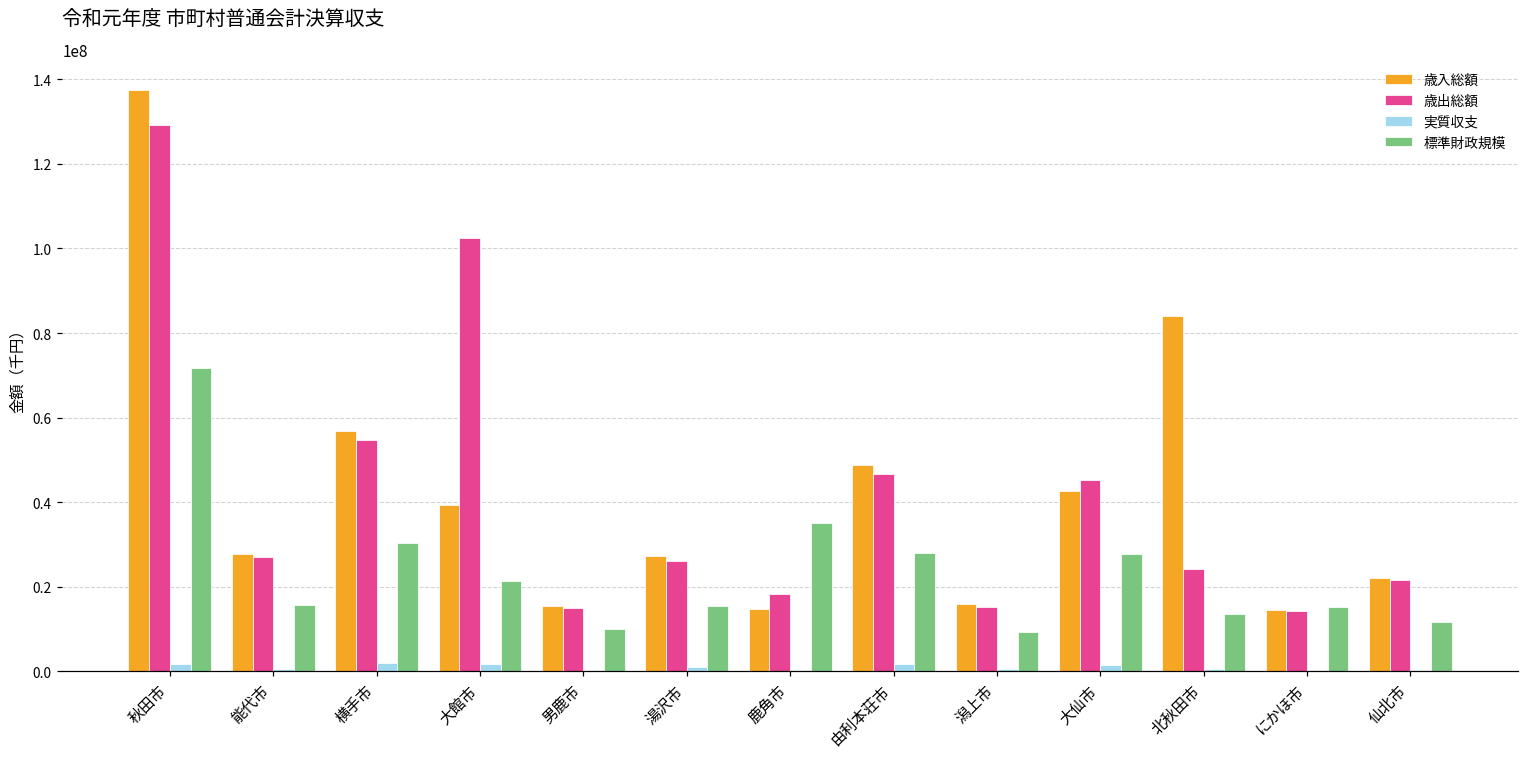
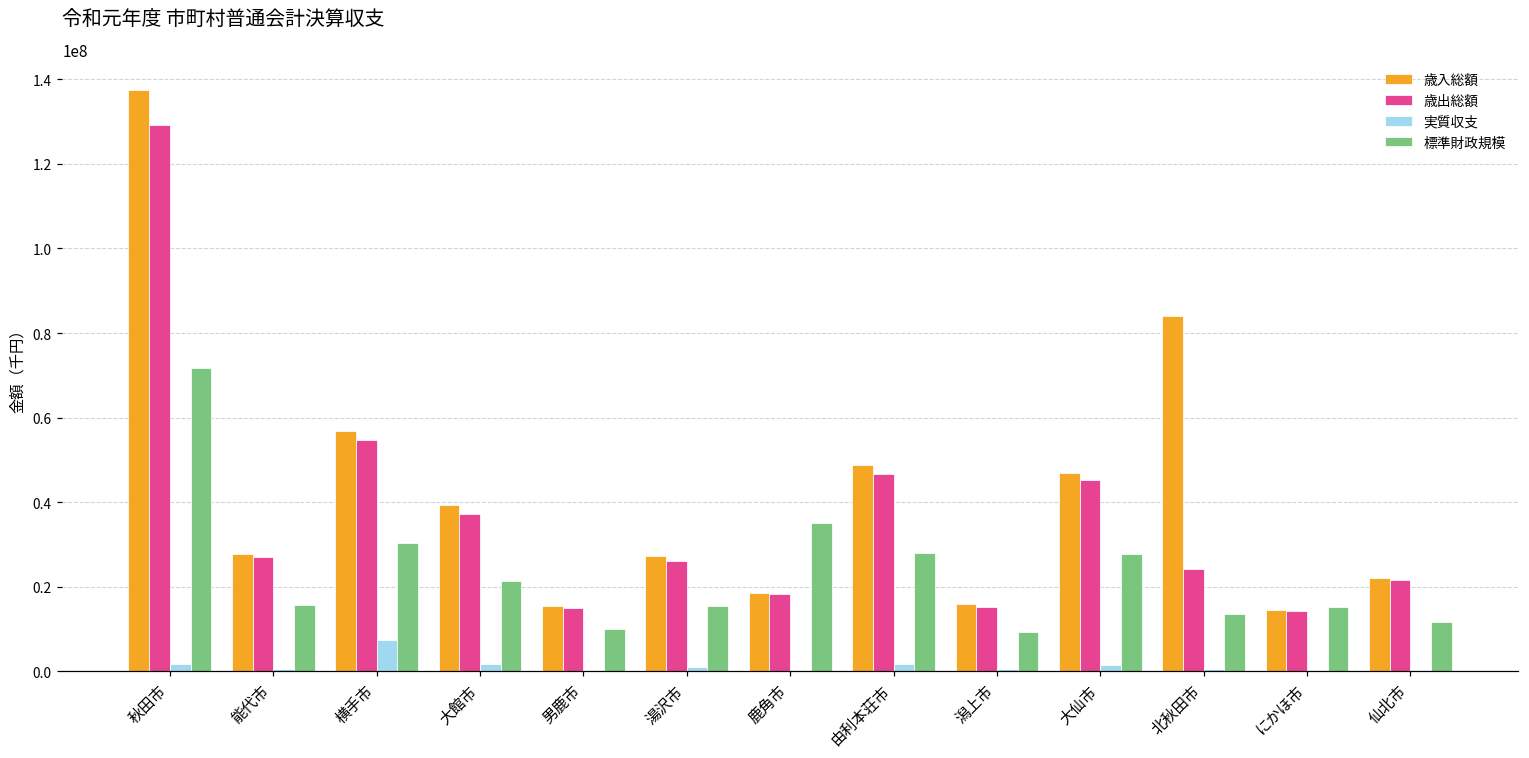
実質収支, 横手市: 2000000 -> 7000000
歳出総額, 大館市: 103000000 -> 37000000
歳入総額, 鹿角市: 15000000 -> 19000000
歳入総額, 大仙市: 43000000 -> 47000000
